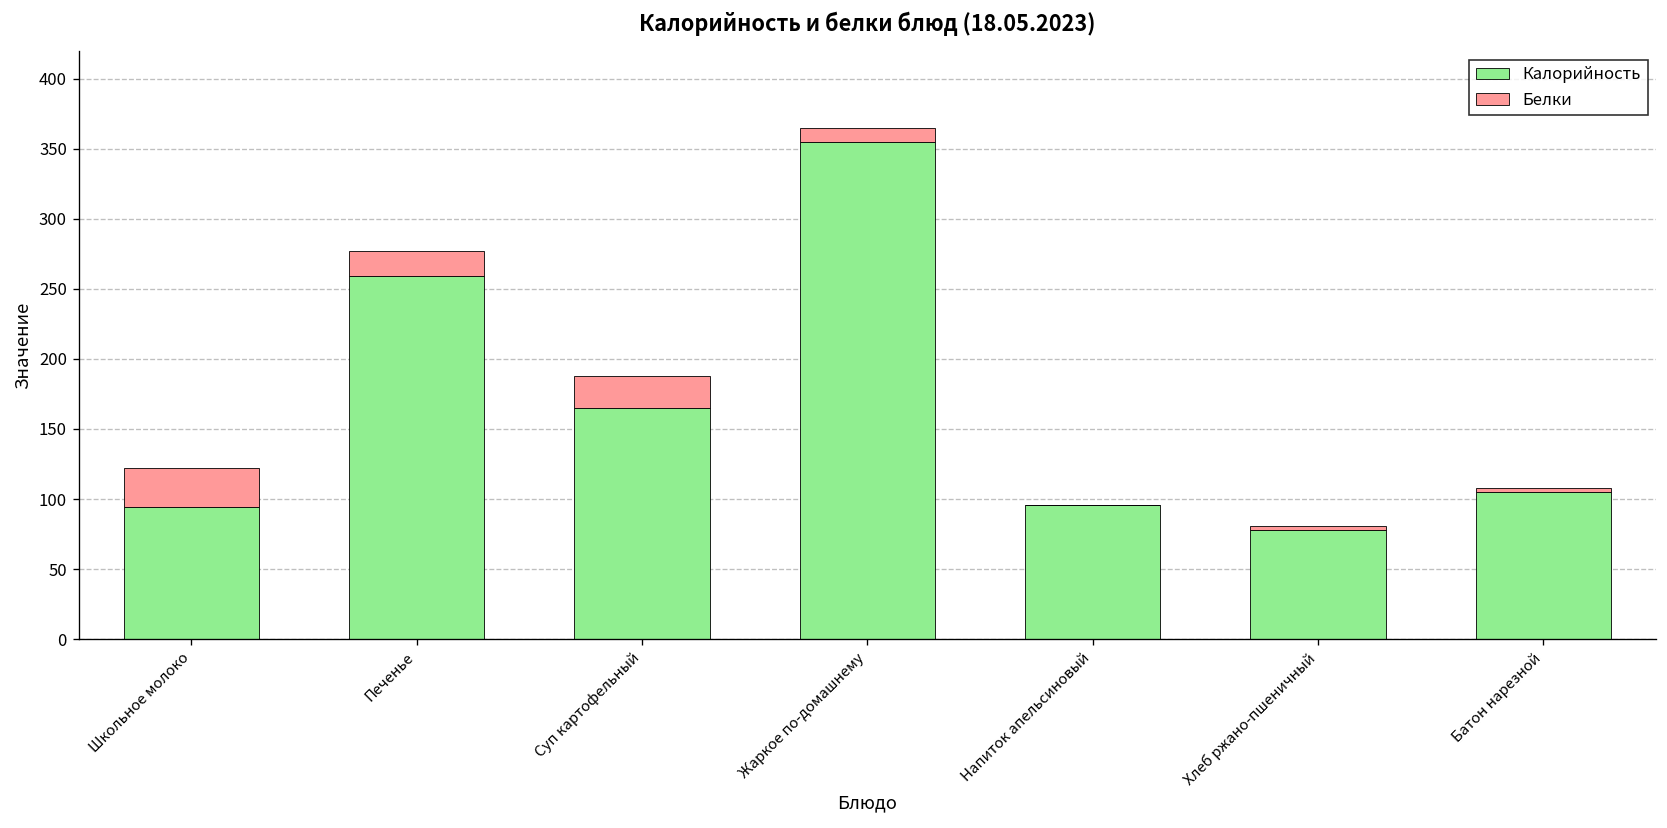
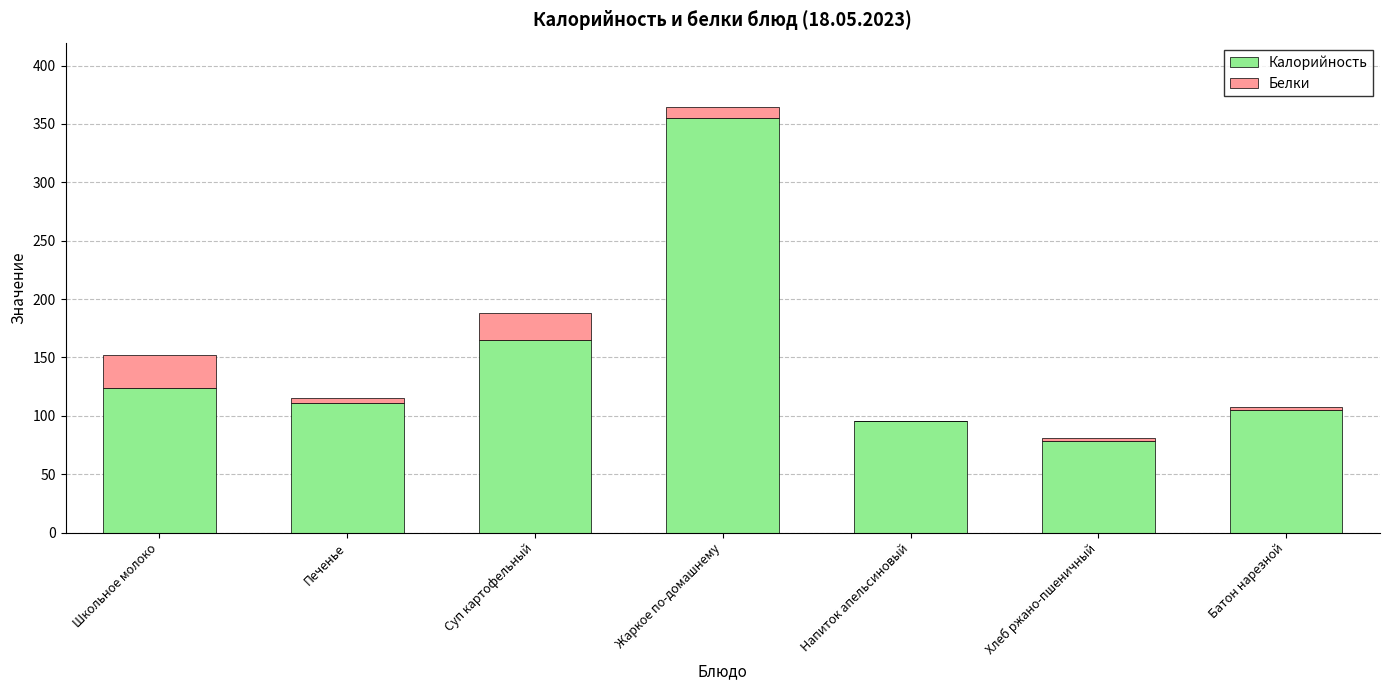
Калорийность, Школьное молоко: 94 -> 124
Калорийность, Печенье: 259 -> 111
Белки, Печенье: 18 -> 5
